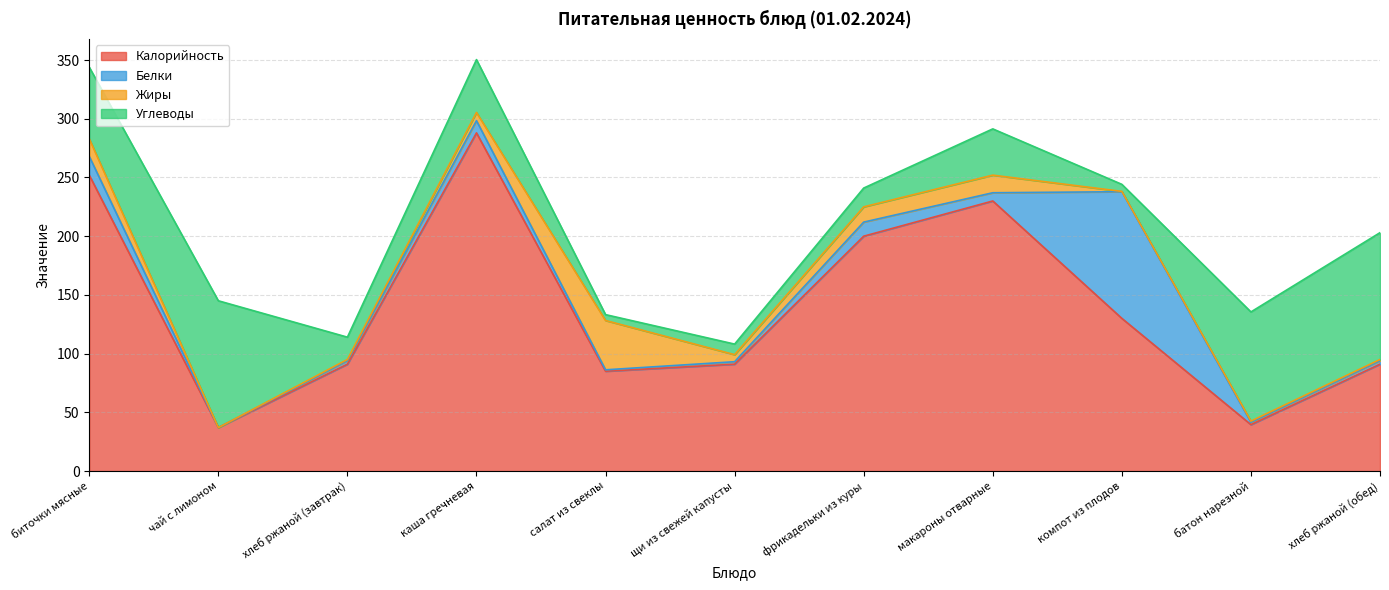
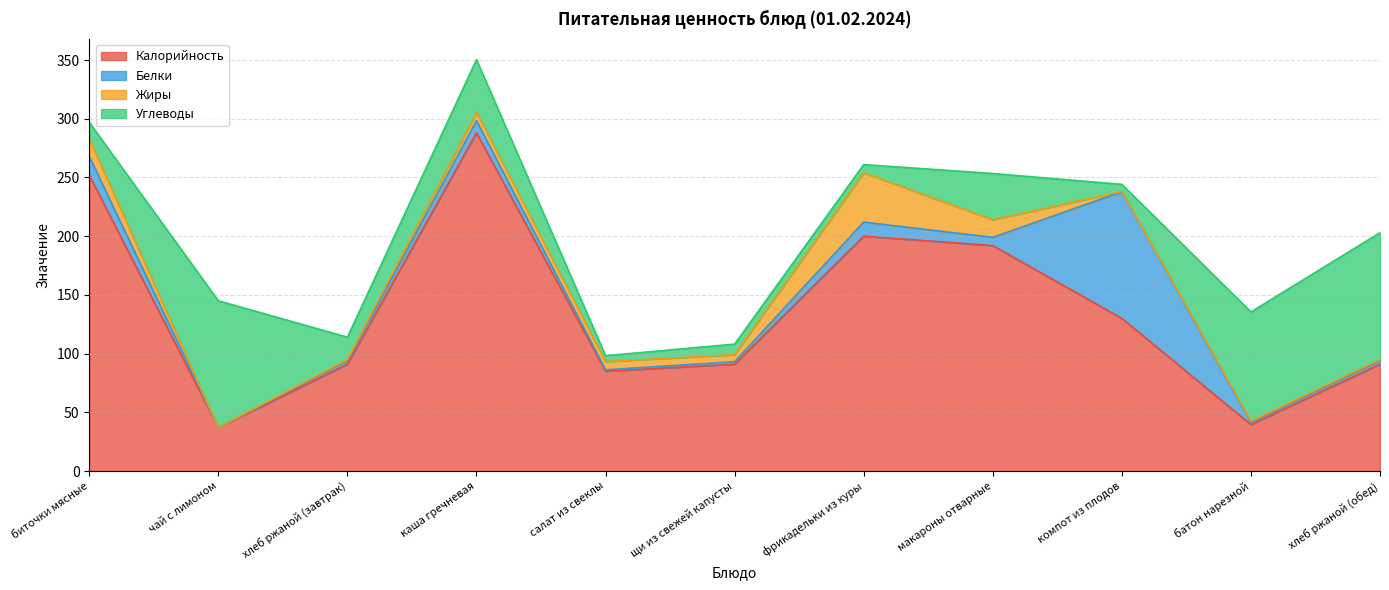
Углеводы, биточки мясные: 61 -> 14
Жиры, салат из свеклы: 42 -> 7
Жиры, фрикадельки из куры: 13 -> 42
Углеводы, фрикадельки из куры: 16 -> 7
Калорийность, макароны отварные: 230 -> 192
